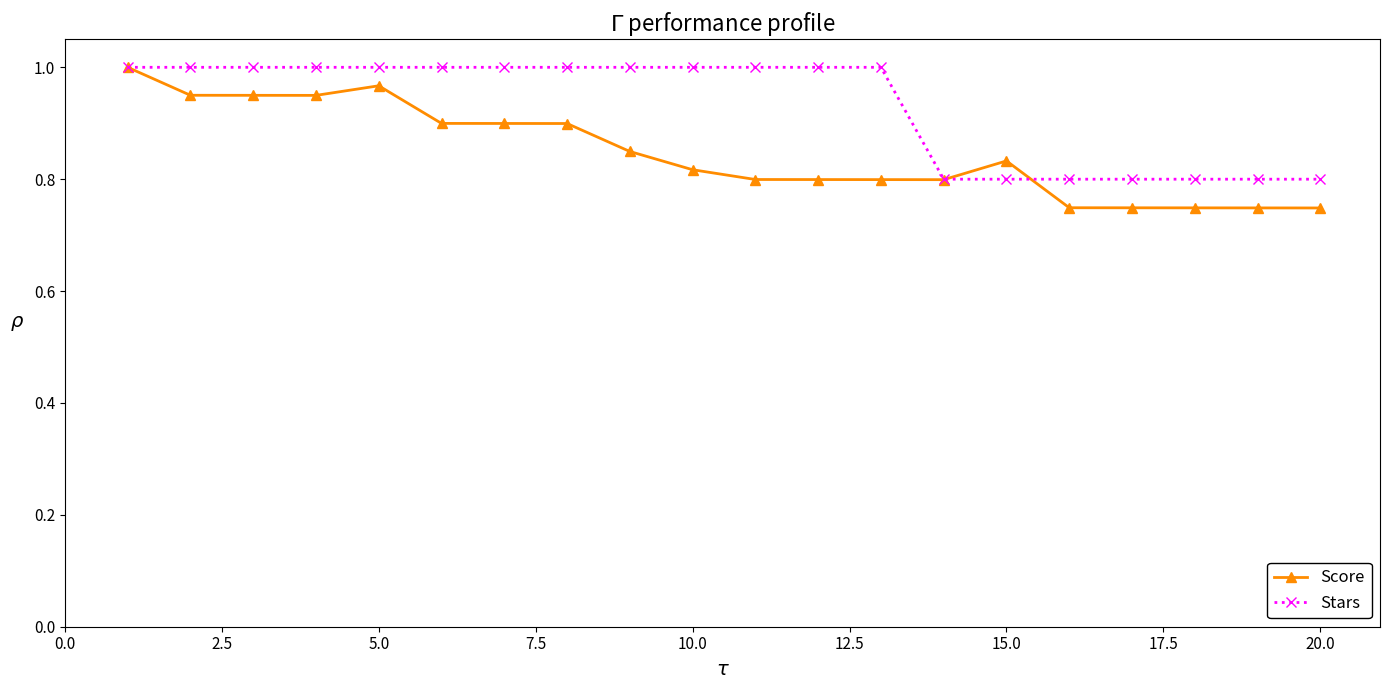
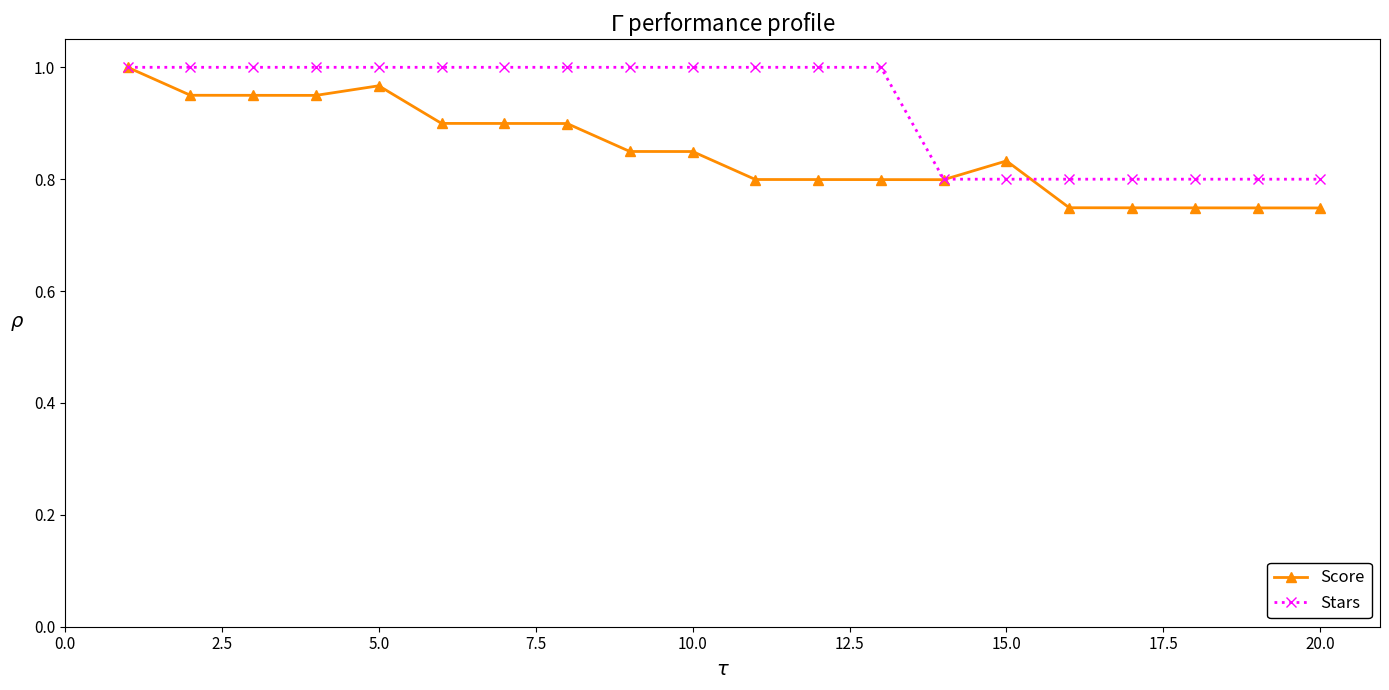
Score, 10.0: 0.82 -> 0.85
